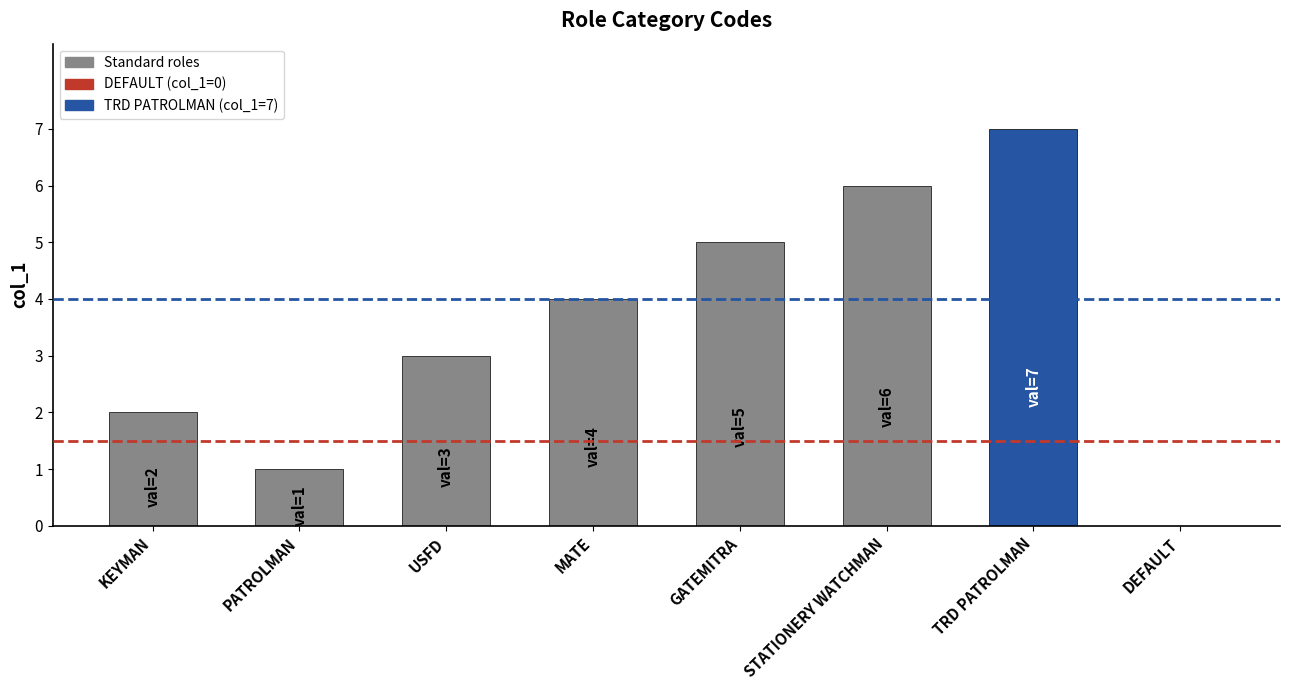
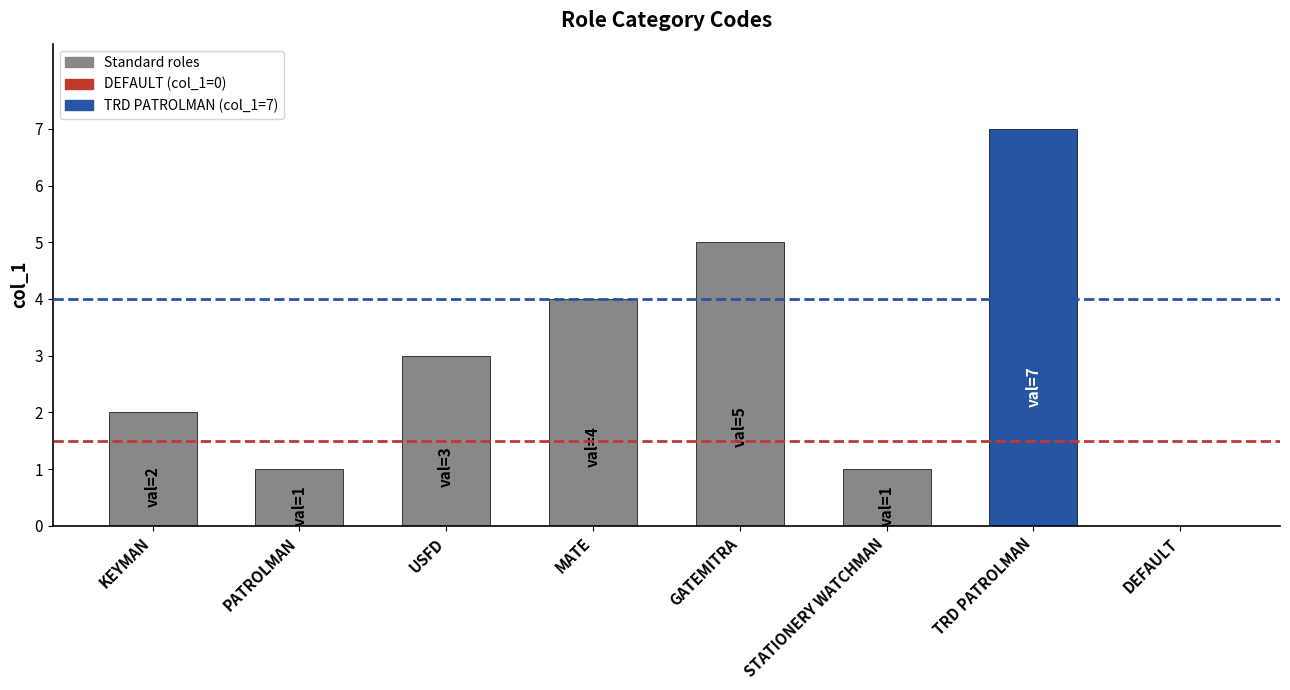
STATIONERY WATCHMAN: 6 -> 1
